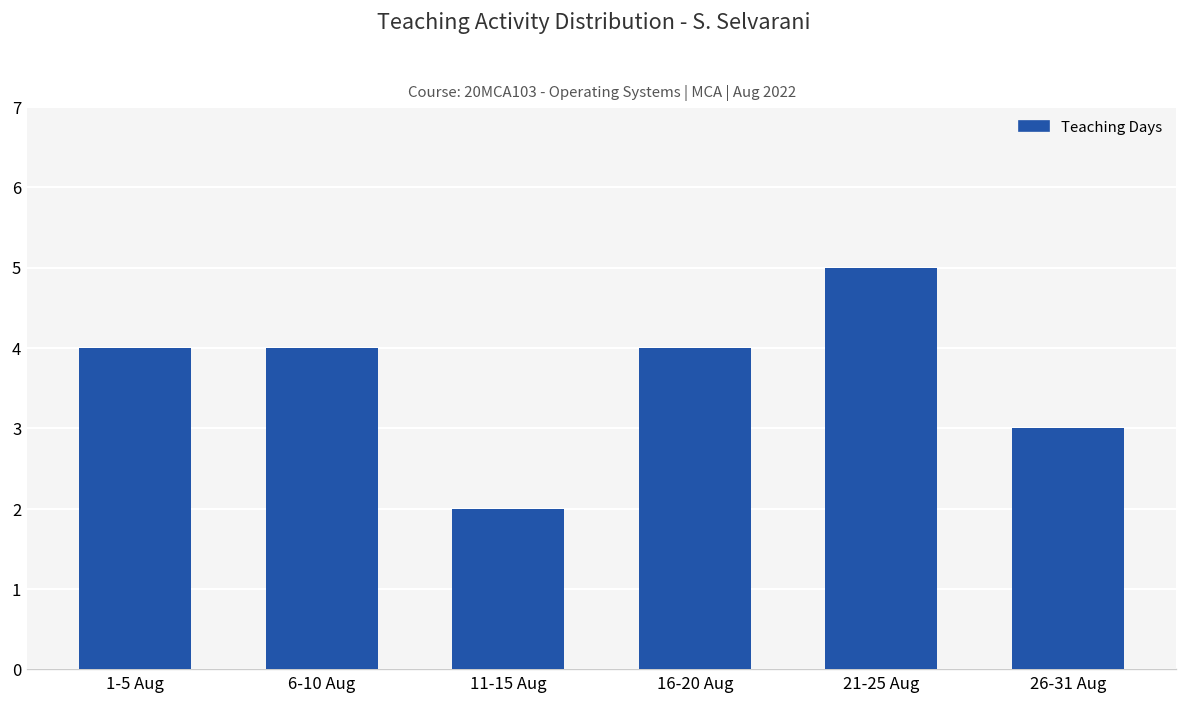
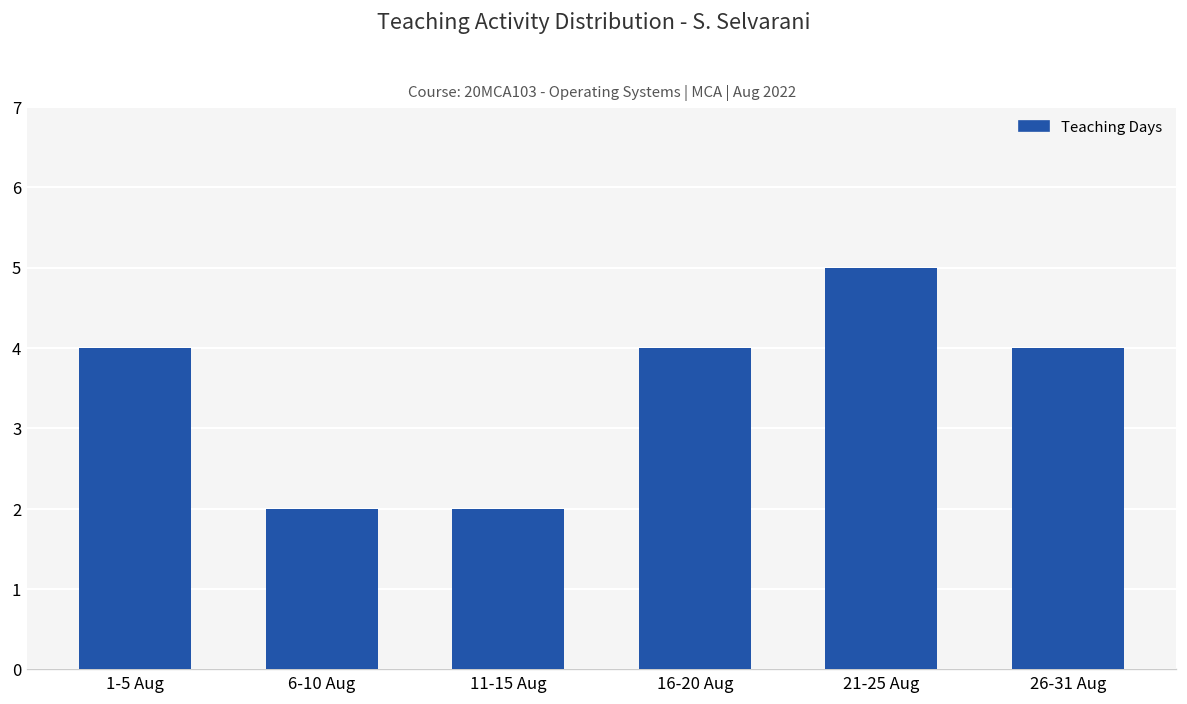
6-10 Aug: 4 -> 2
26-31 Aug: 3 -> 4
